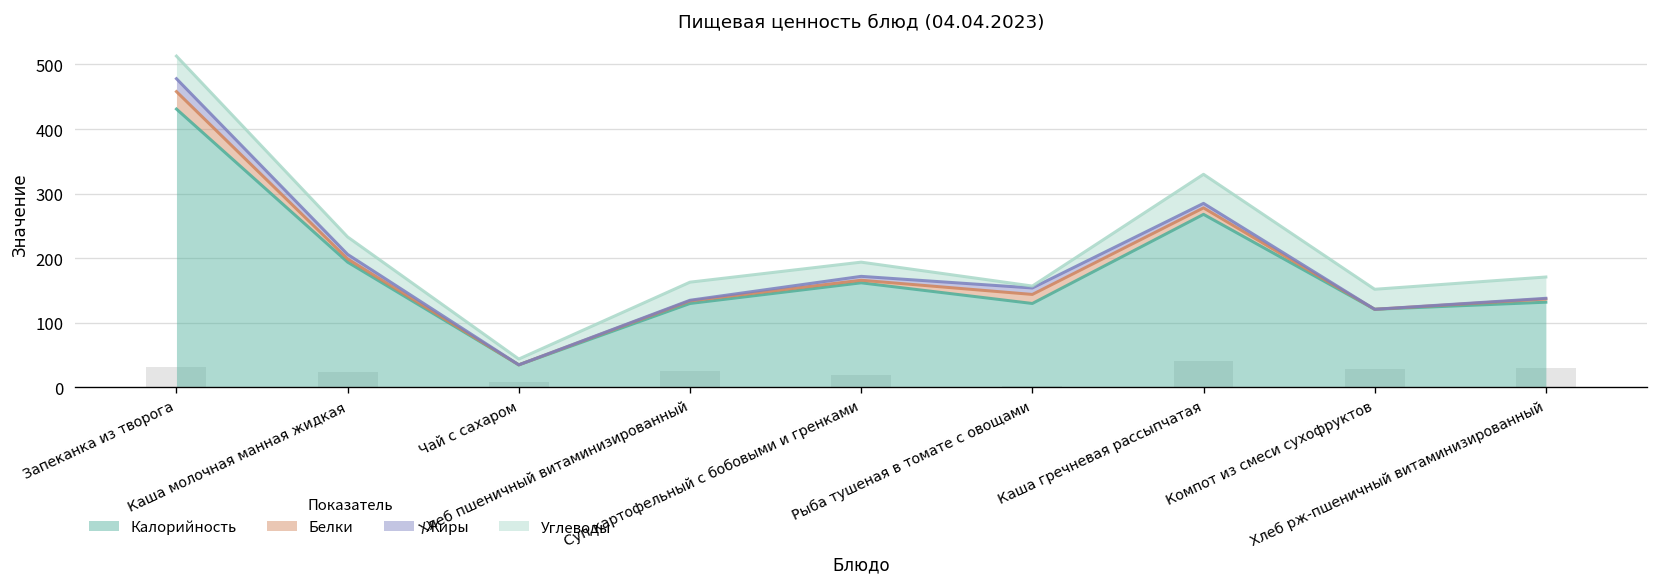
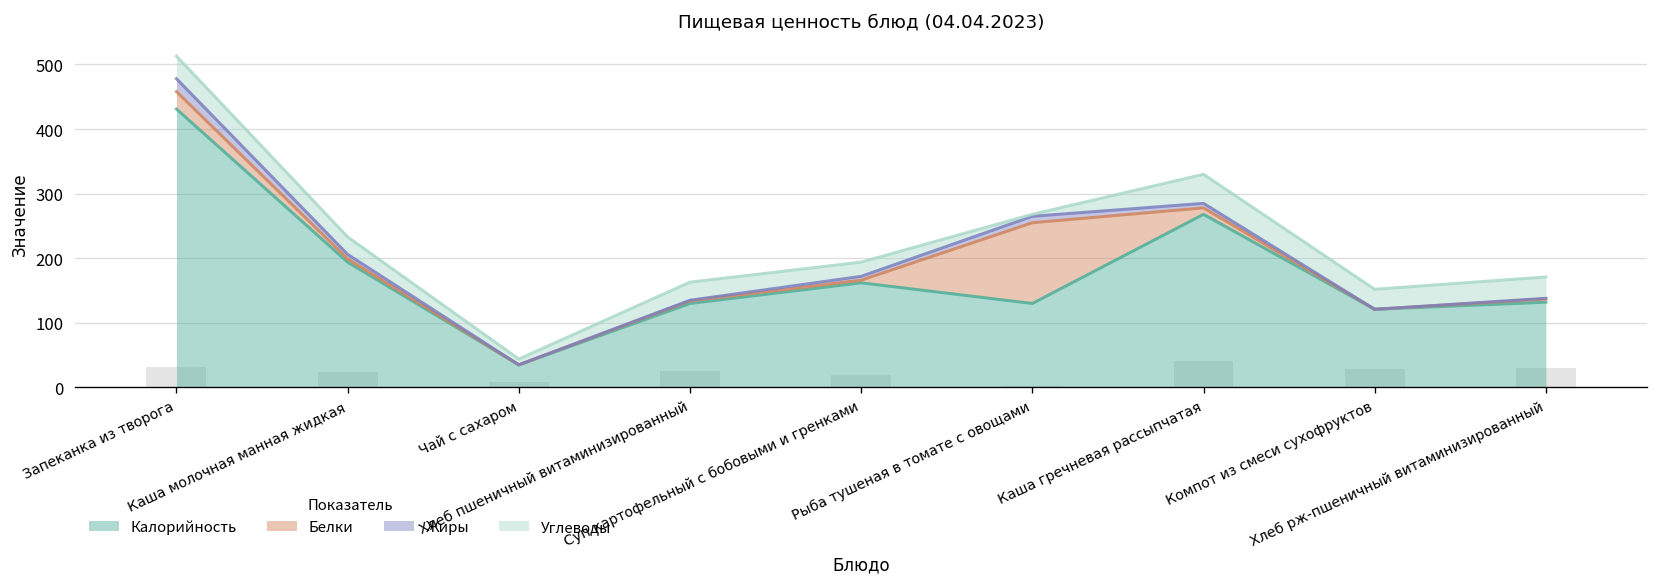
Белки, Рыба тушеная в томате с овощами: 10 -> 130
